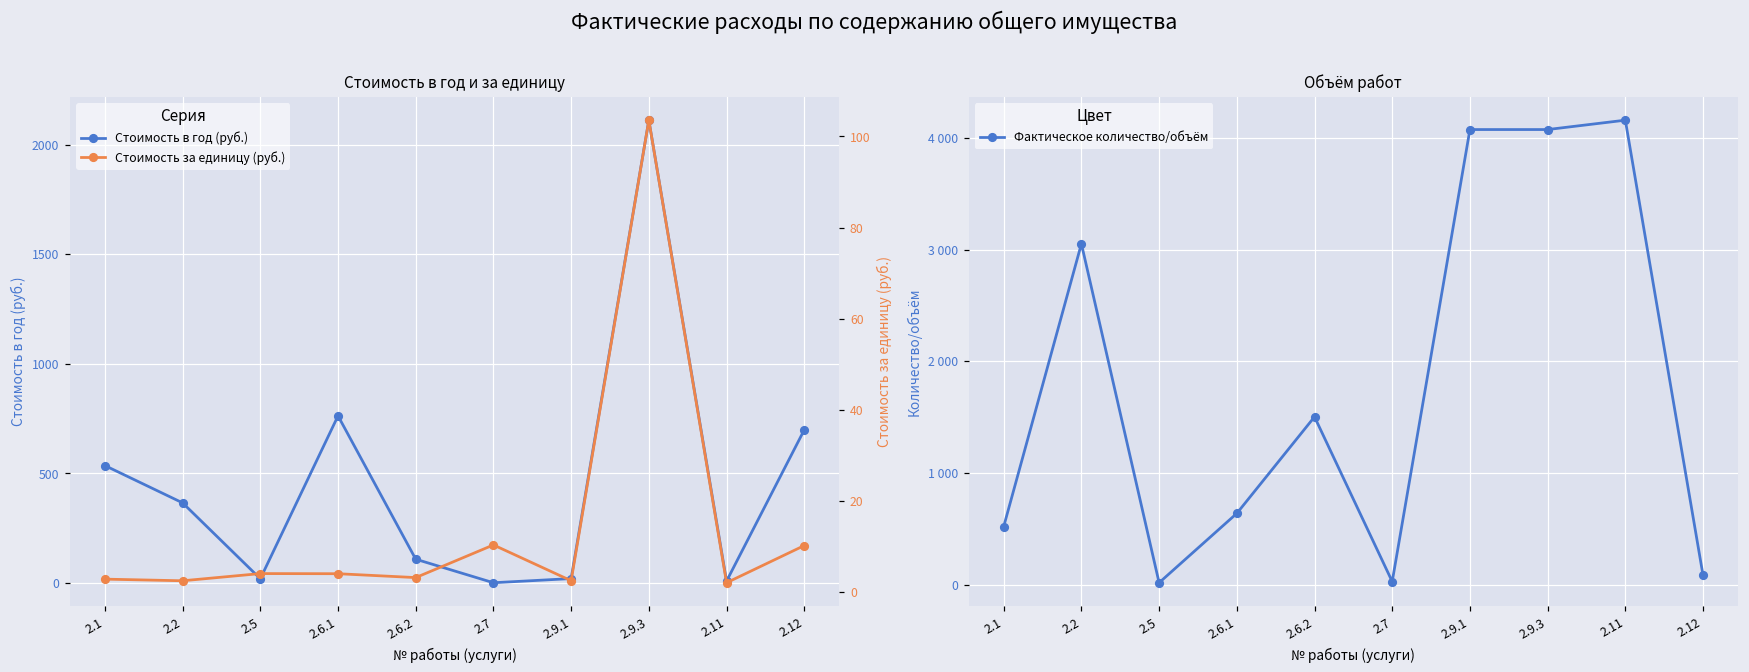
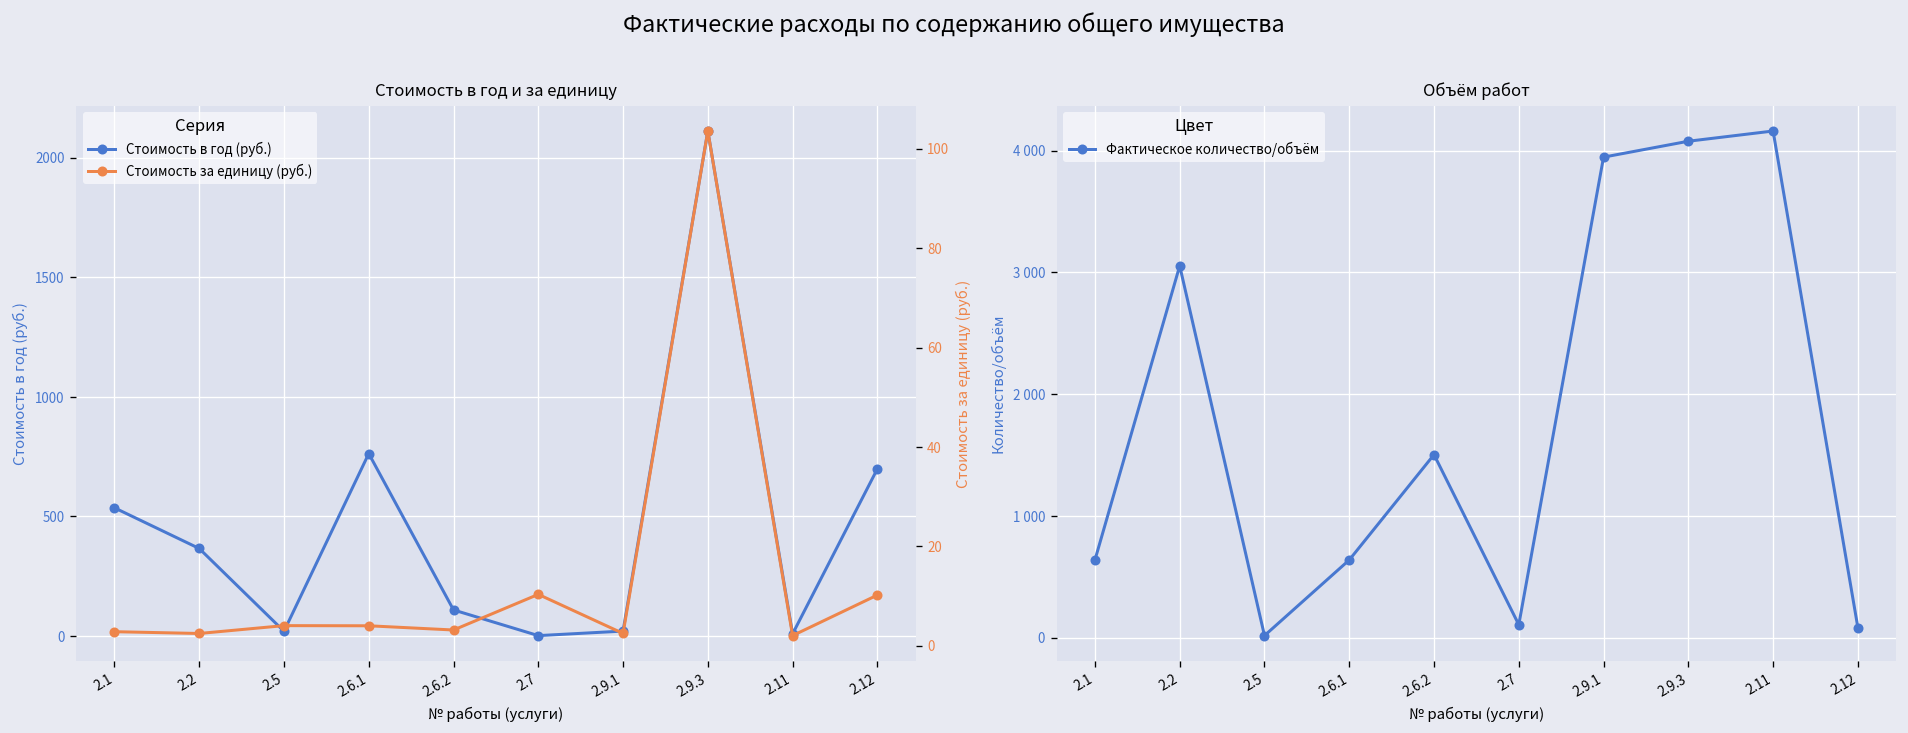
Объём работ, 2.1: 520 -> 640
Объём работ, 2.7: 30 -> 110
Объём работ, 2.9.1: 4080 -> 3950
